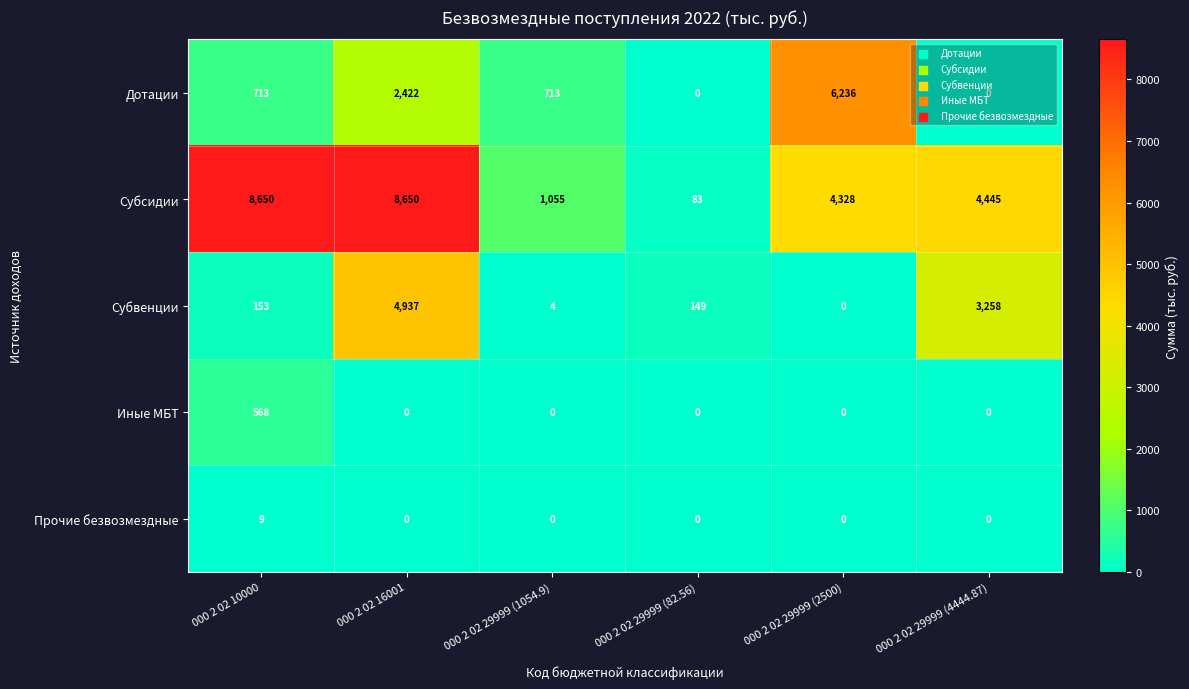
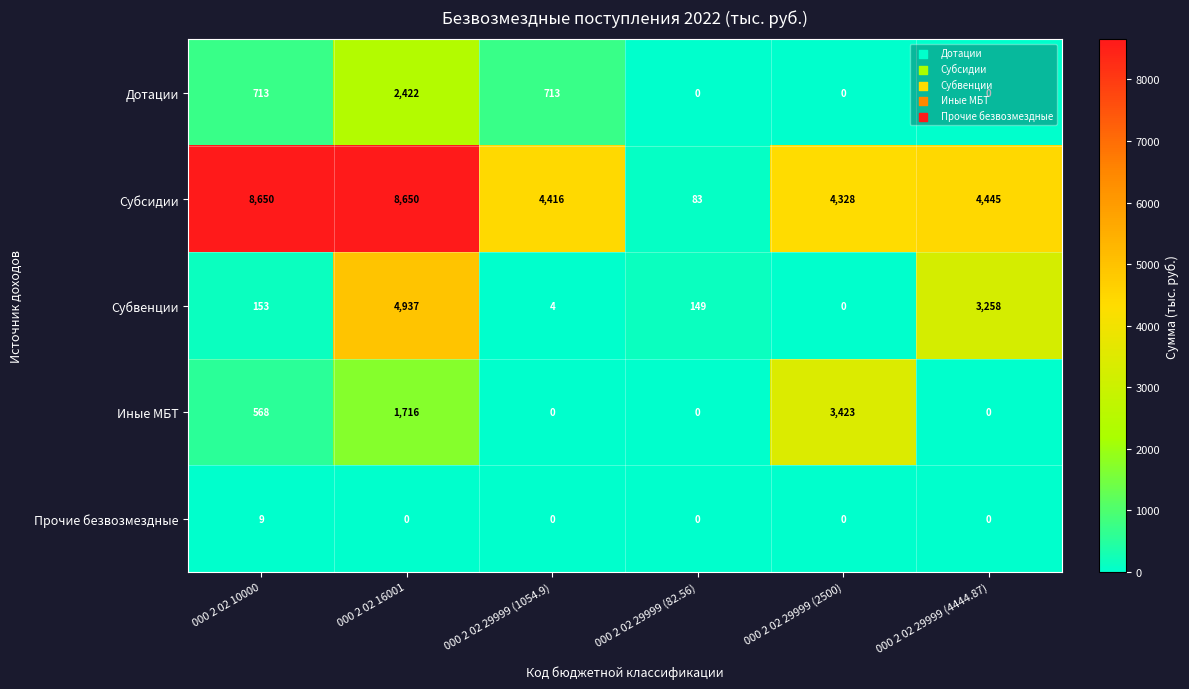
Дотации, 000 2 02 29999 (2500): 6,236 -> 0
Субсидии, 000 2 02 29999 (1054.9): 1,055 -> 4,416
Иные МБТ, 000 2 02 16001: 0 -> 1,716
Иные МБТ, 000 2 02 29999 (2500): 0 -> 3,423
